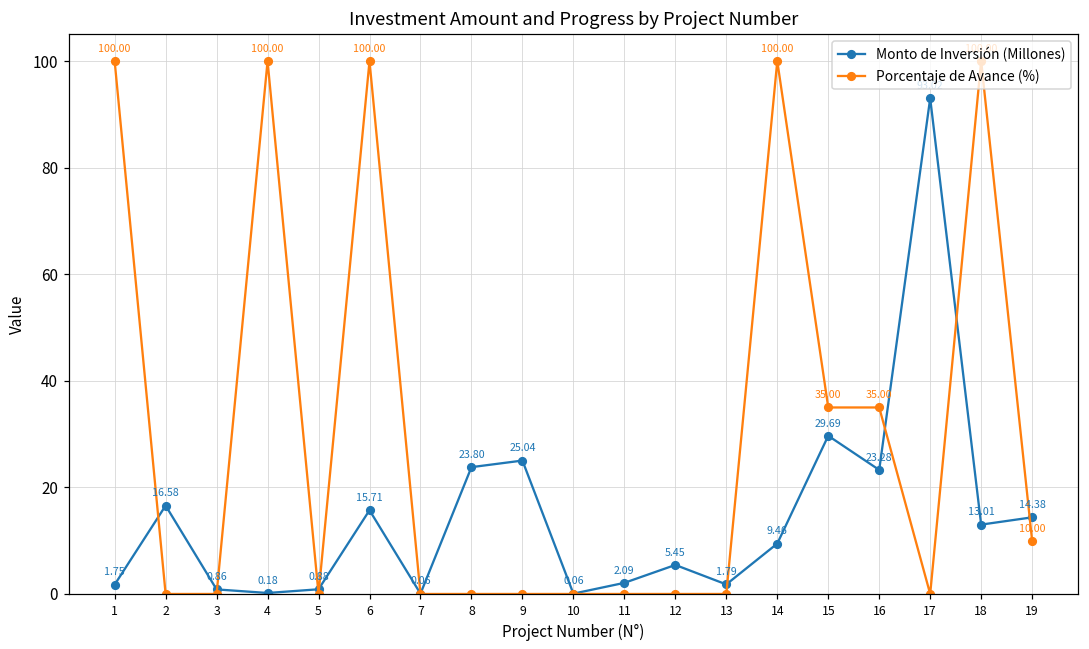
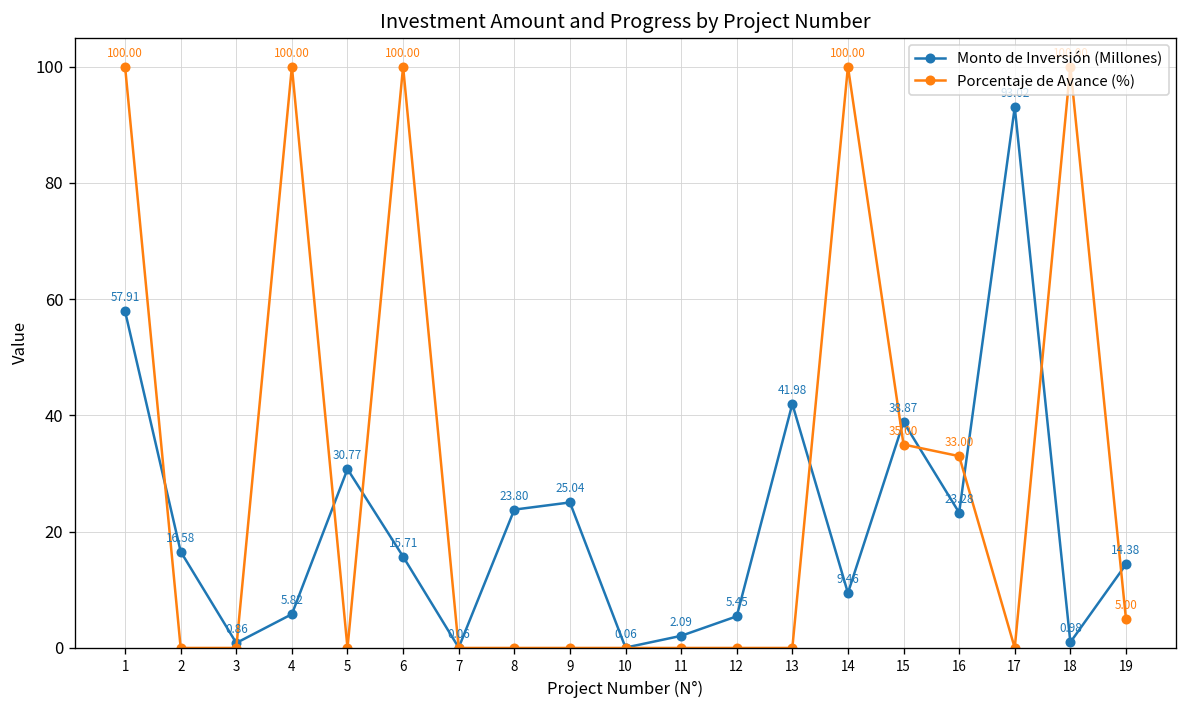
Monto de Inversión (Millones), 1: 1.75 -> 57.91
Monto de Inversión (Millones), 4: 0.18 -> 5.82
Monto de Inversión (Millones), 5: 0.88 -> 30.77
Monto de Inversión (Millones), 13: 1.79 -> 41.98
Monto de Inversión (Millones), 15: 29.69 -> 38.87
Porcentaje de Avance (%), 16: 35.00 -> 33.00
Monto de Inversión (Millones), 18: 13.01 -> 0.98
Porcentaje de Avance (%), 19: 10.00 -> 5.00
